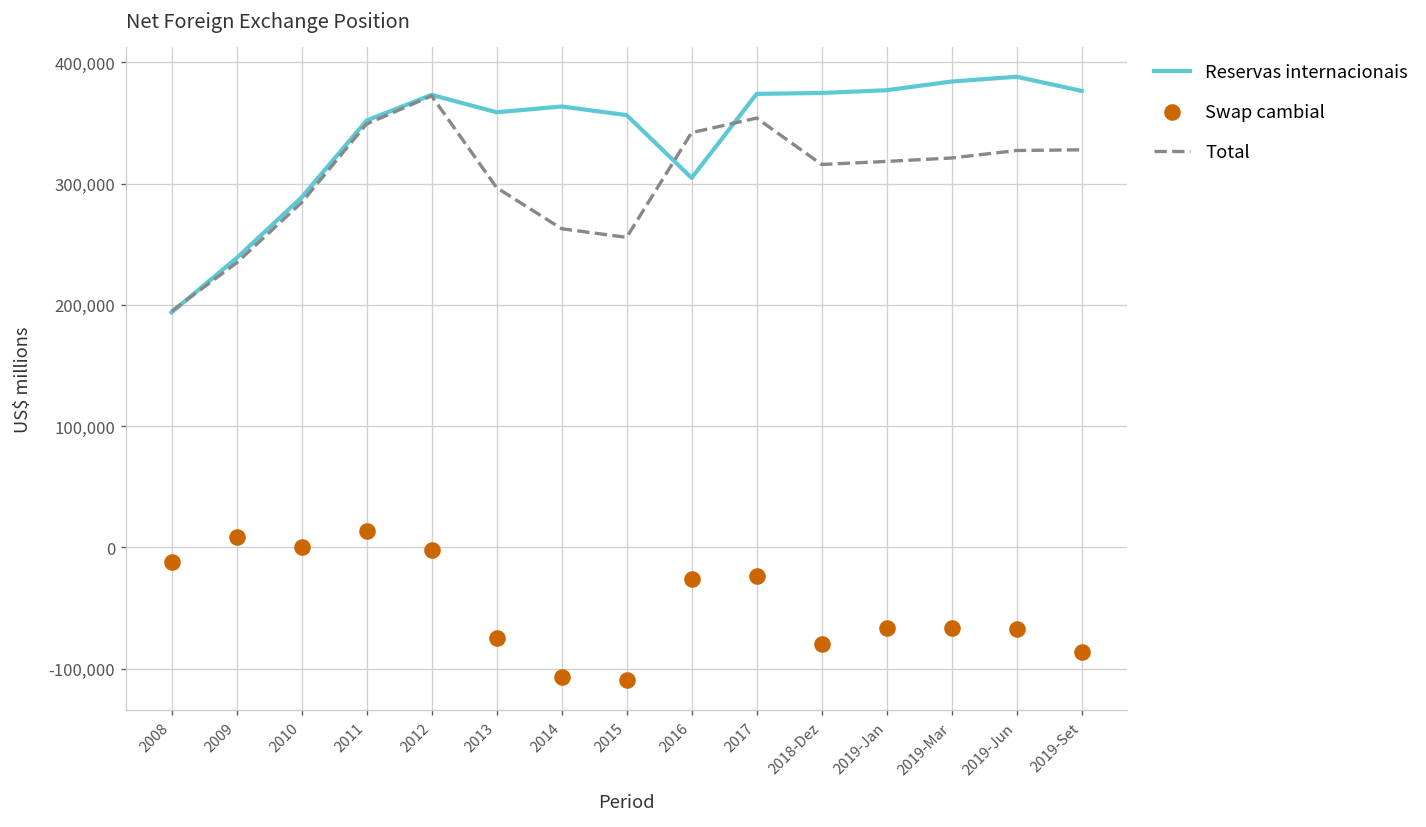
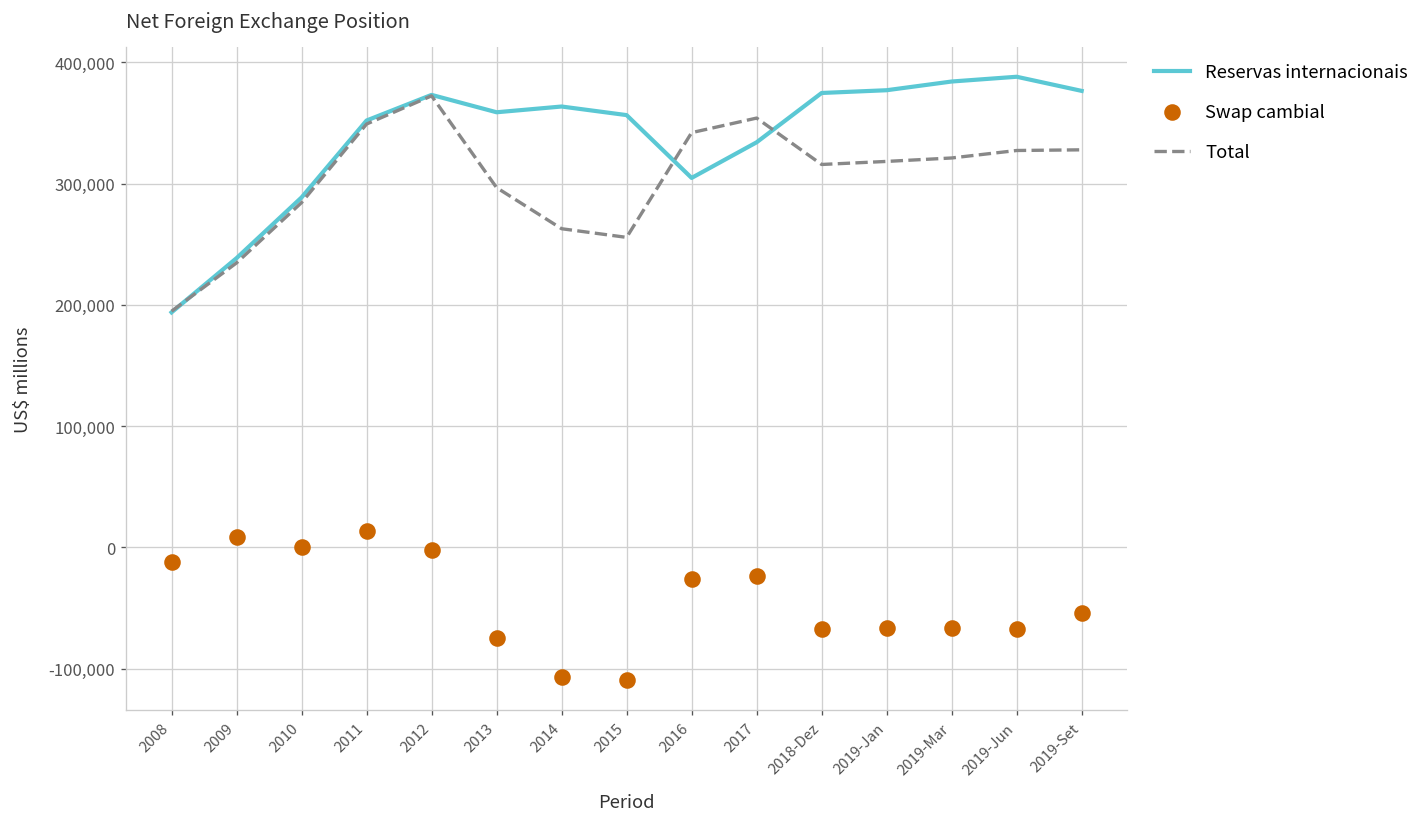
Reservas internacionais, 2017: 374,000 -> 334,000
Swap cambial, 2018-Dez: -79,000 -> -67,000
Swap cambial, 2019-Set: -86,000 -> -54,000
